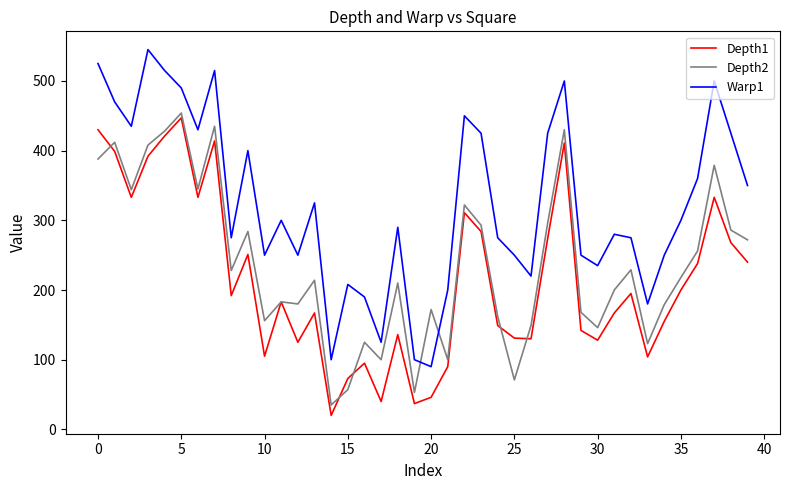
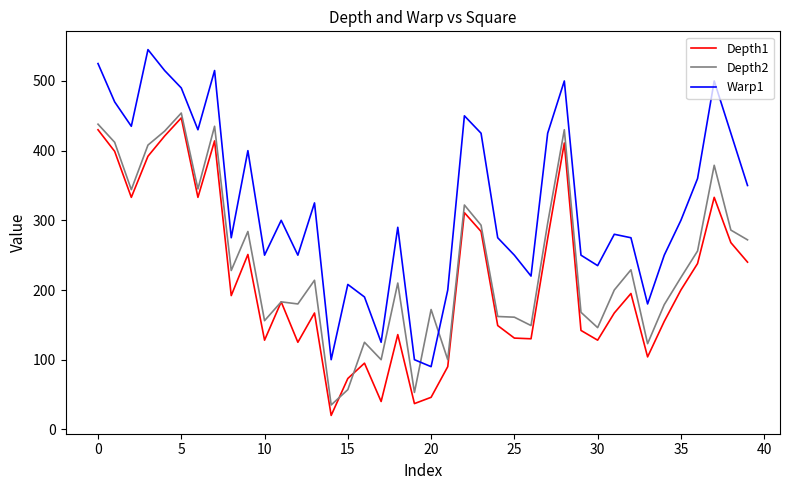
Depth2, 0: 390 -> 440
Depth1, 10: 110 -> 130
Depth2, 25: 70 -> 160
